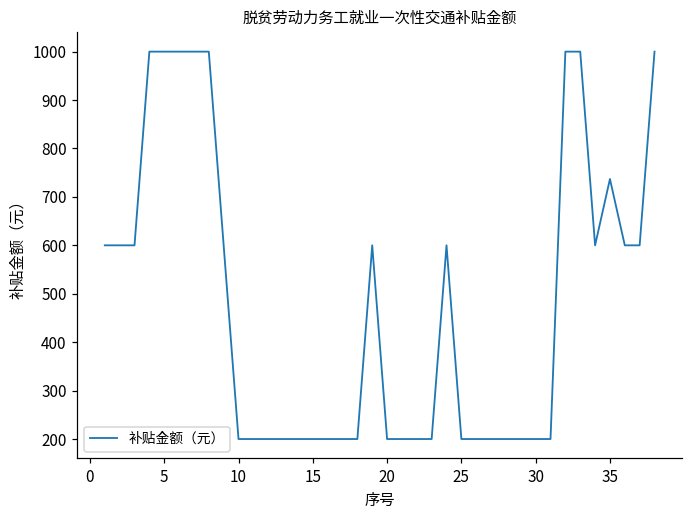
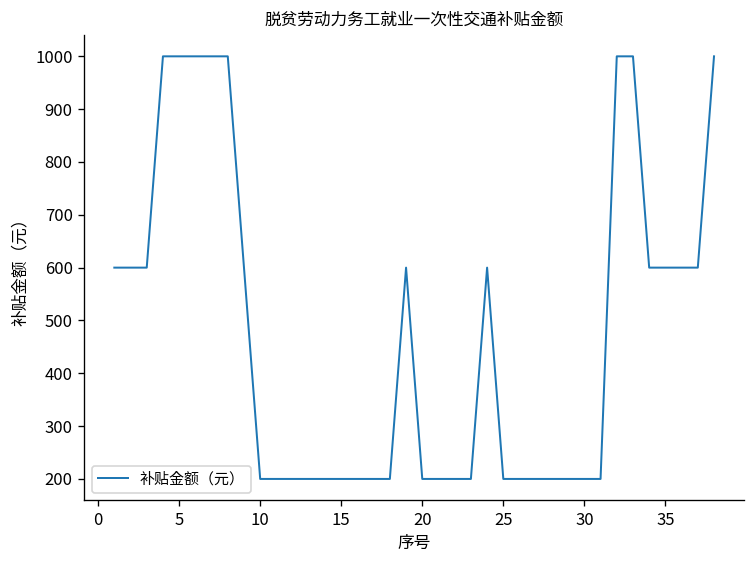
35: 740 -> 600
